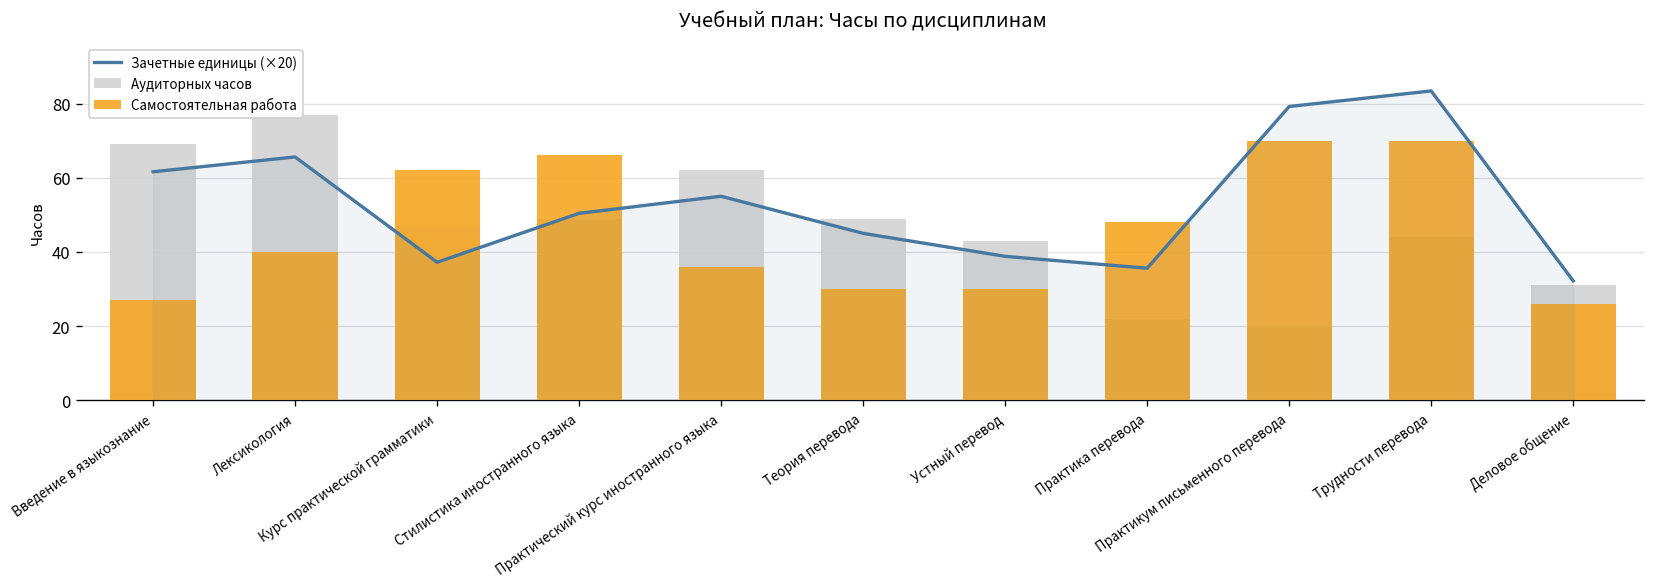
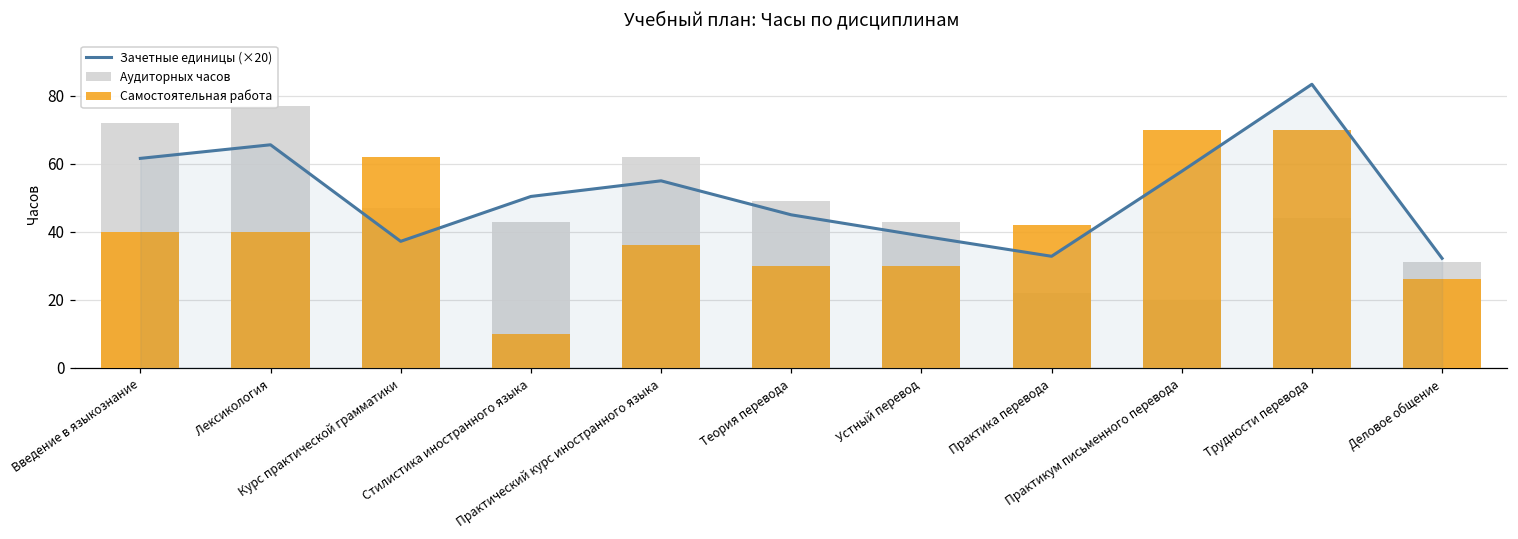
Аудиторных часов, Введение в языкознание: 69 -> 72
Самостоятельная работа, Введение в языкознание: 27 -> 40
Аудиторных часов, Стилистика иностранного языка: 49 -> 43
Самостоятельная работа, Стилистика иностранного языка: 66 -> 10
Зачетные единицы (×20), Практика перевода: 36 -> 33
Самостоятельная работа, Практика перевода: 48 -> 42
Зачетные единицы (×20), Практикум письменного перевода: 79 -> 58
